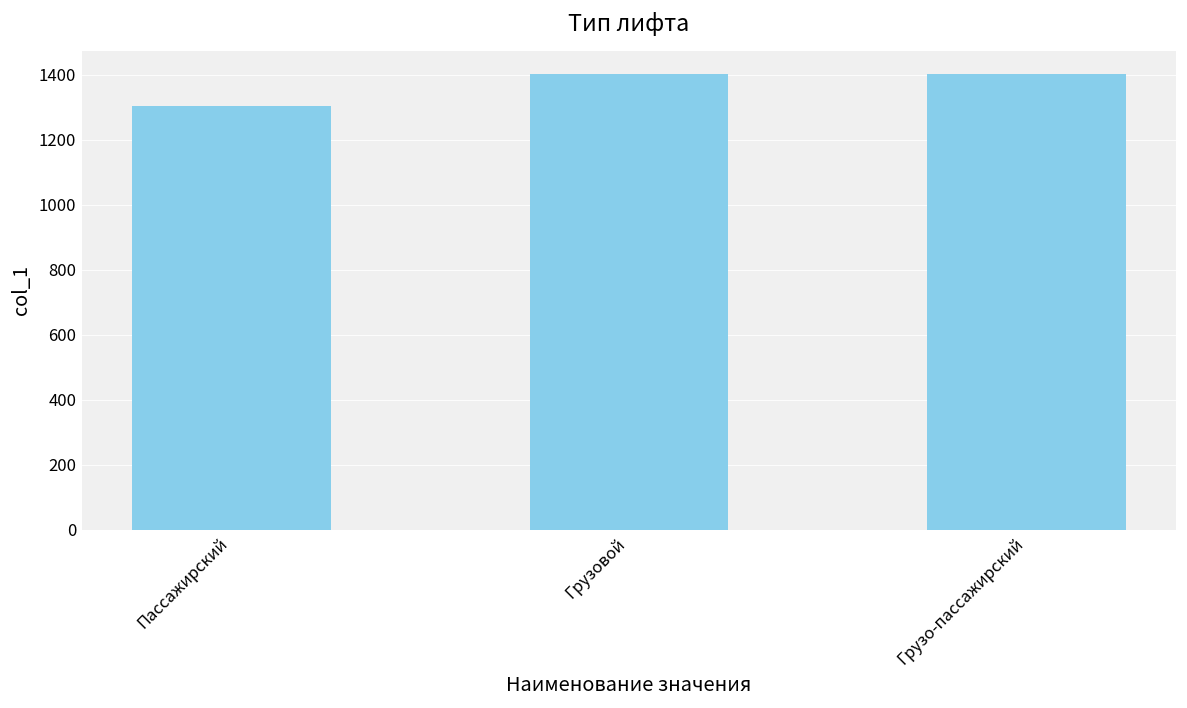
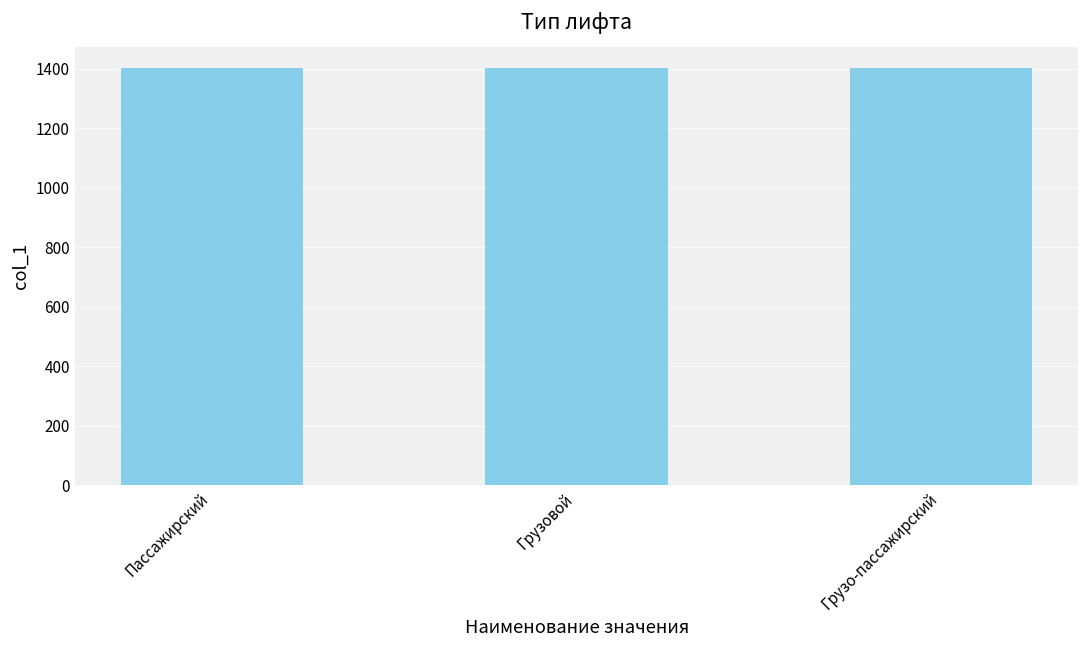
Пассажирский: 1310 -> 1400
